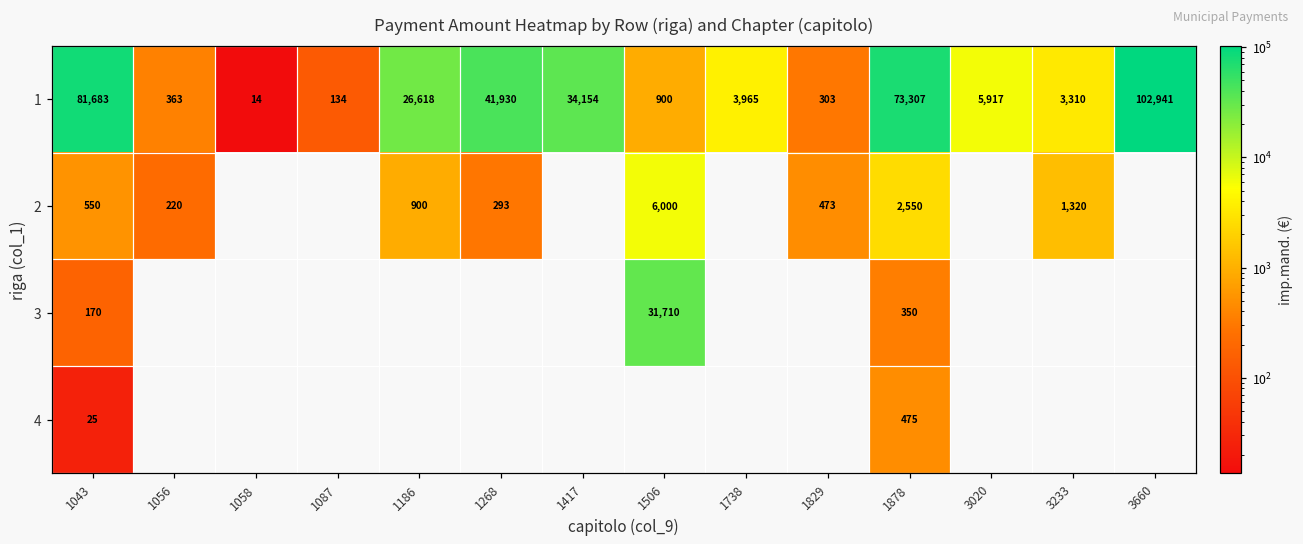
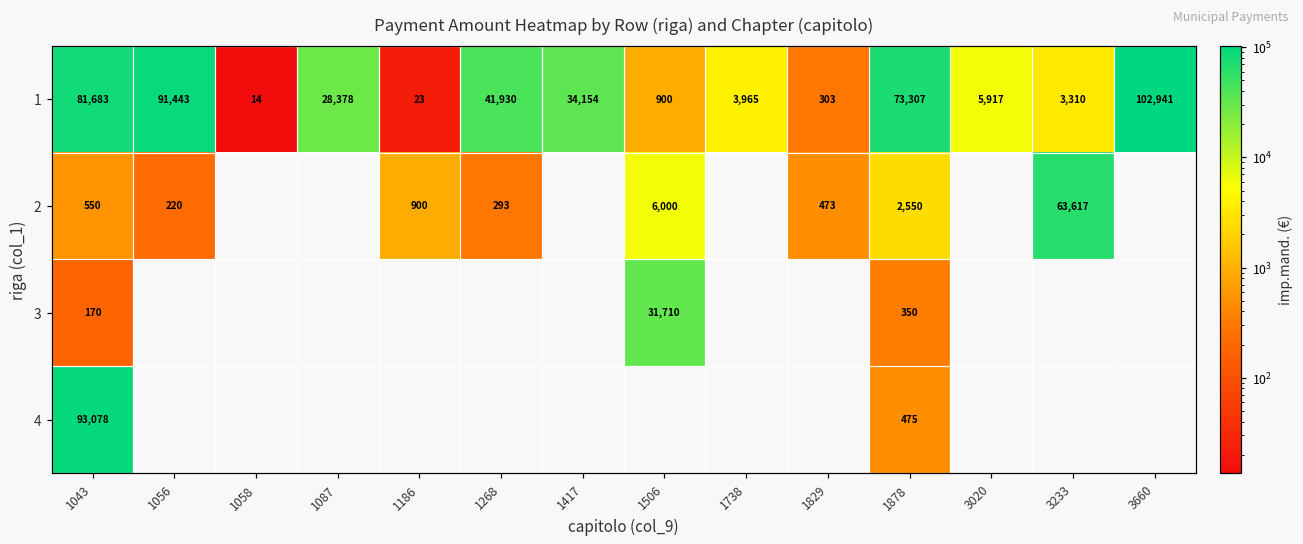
1, 1056: 363 -> 91,443
1, 1087: 134 -> 28,378
1, 1186: 26,618 -> 23
2, 3233: 1,320 -> 63,617
4, 1043: 25 -> 93,078
